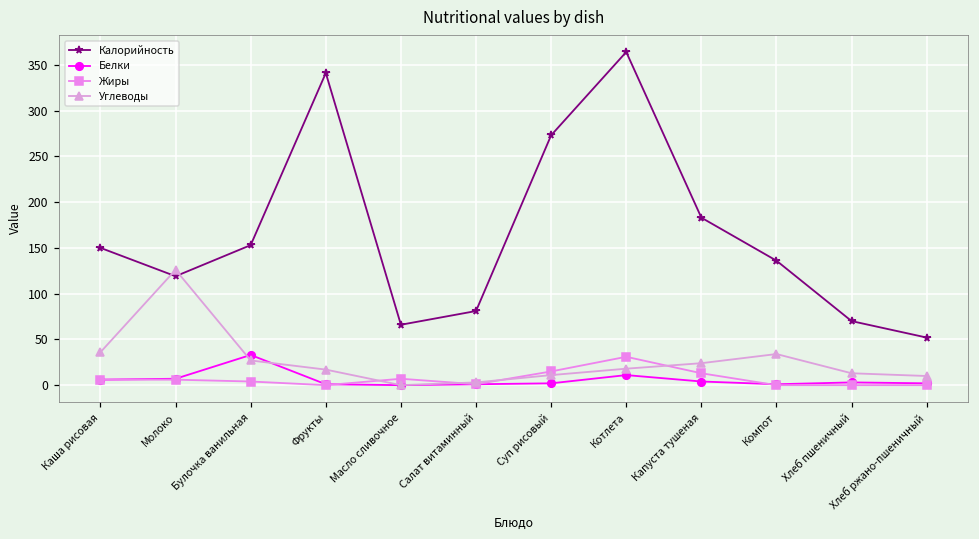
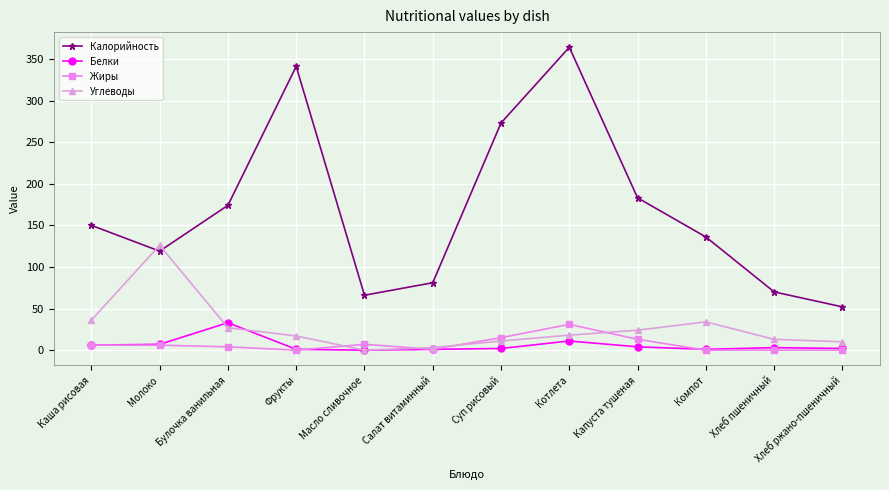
Калорийность, Булочка ванильная: 150 -> 170
